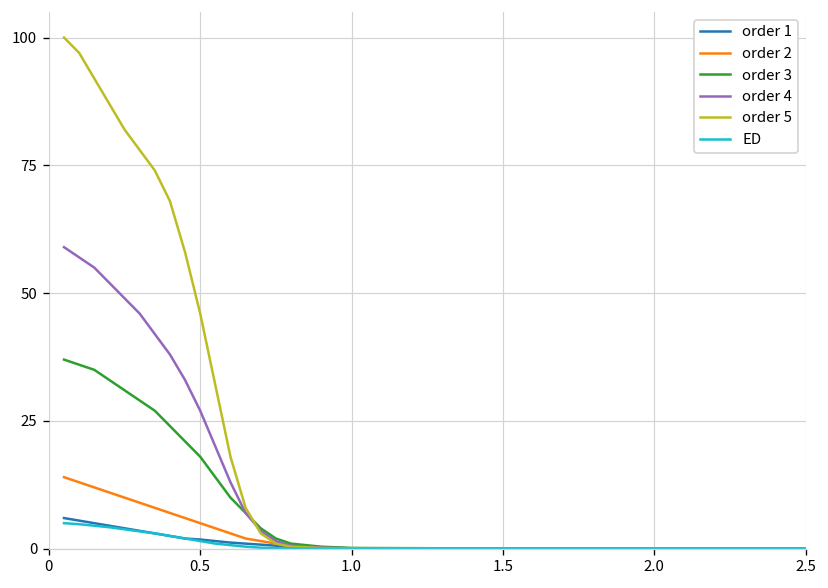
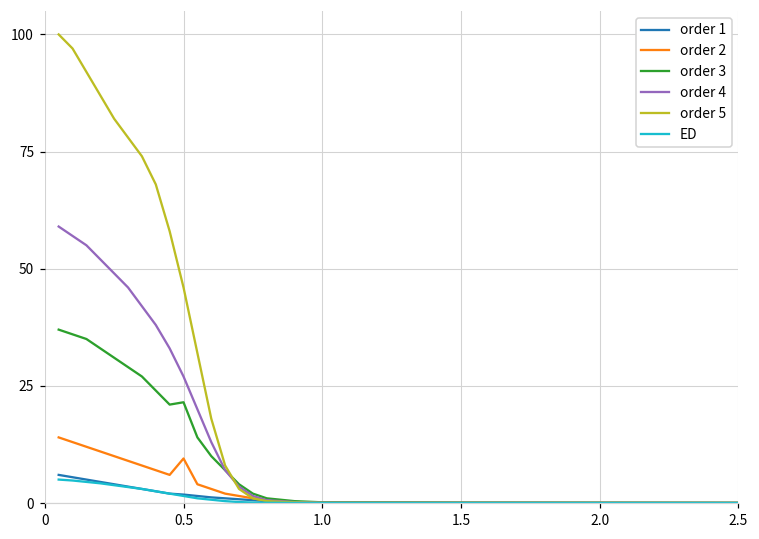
order 2, 0.5: 5 -> 10
order 3, 0.5: 18 -> 22
